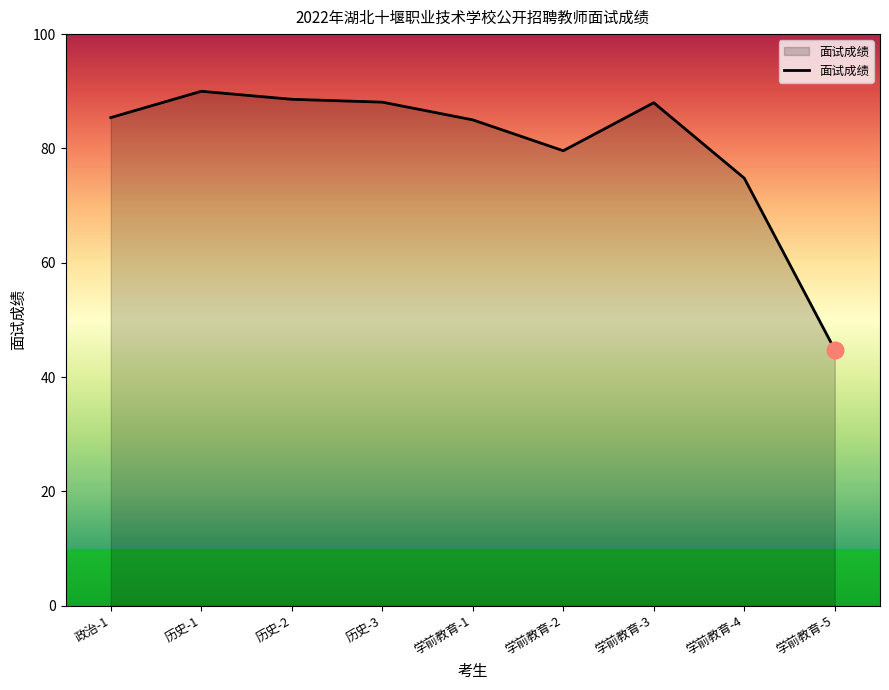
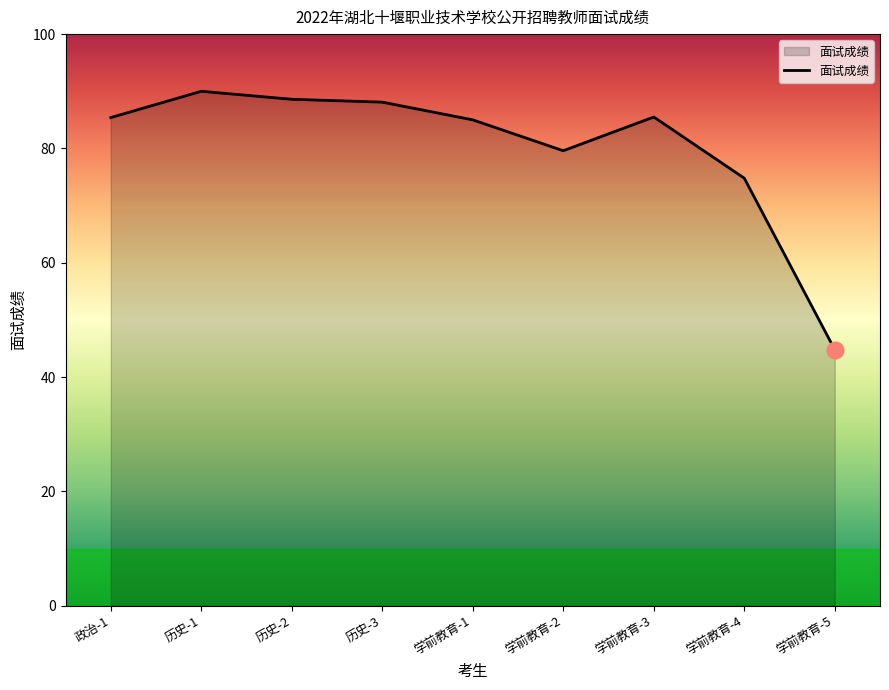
面试成绩, 学前教育-3: 88 -> 86
